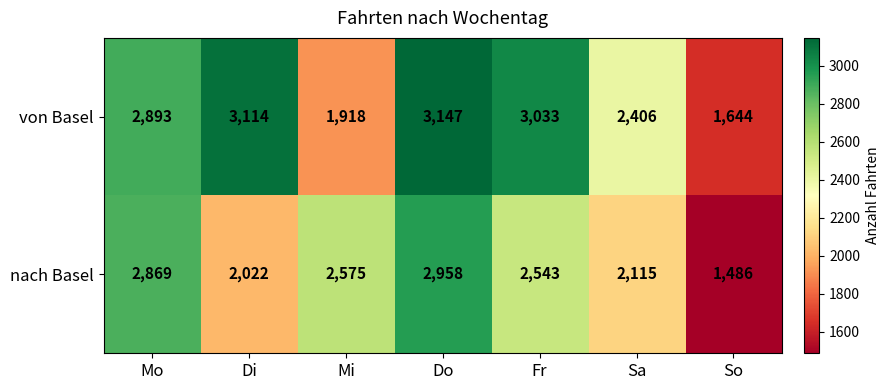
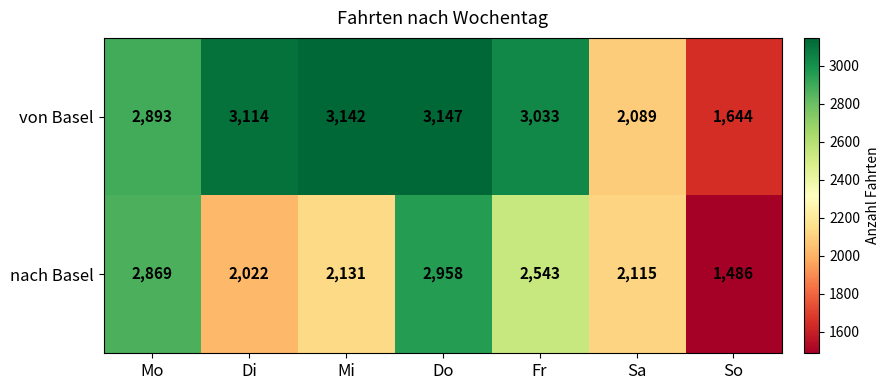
von Basel, Mi: 1,918 -> 3,142
von Basel, Sa: 2,406 -> 2,089
nach Basel, Mi: 2,575 -> 2,131
